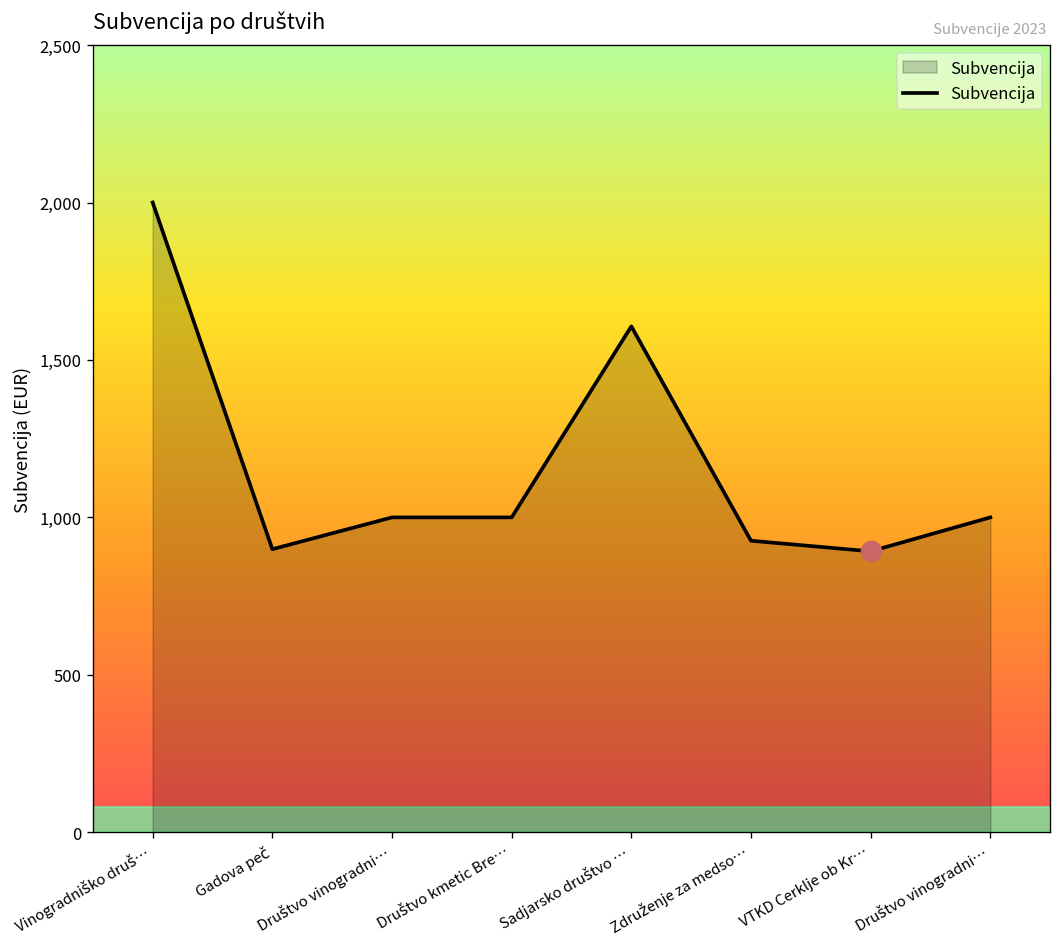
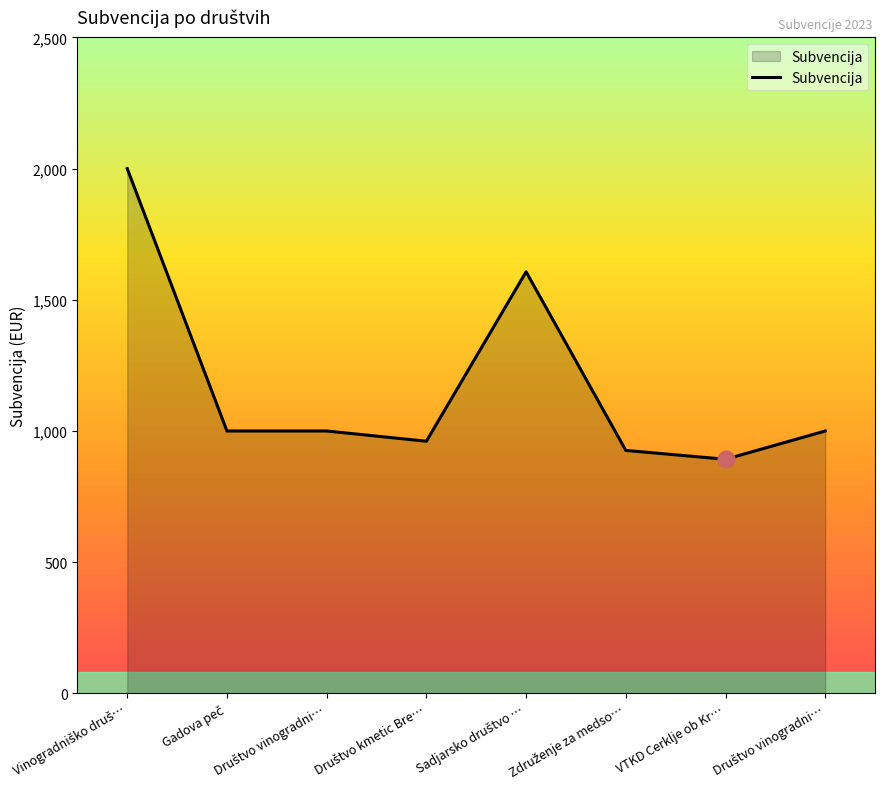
Subvencija, Gadova peč: 900 -> 1,000
Subvencija, Društvo kmetic Bre…: 1,000 -> 960
